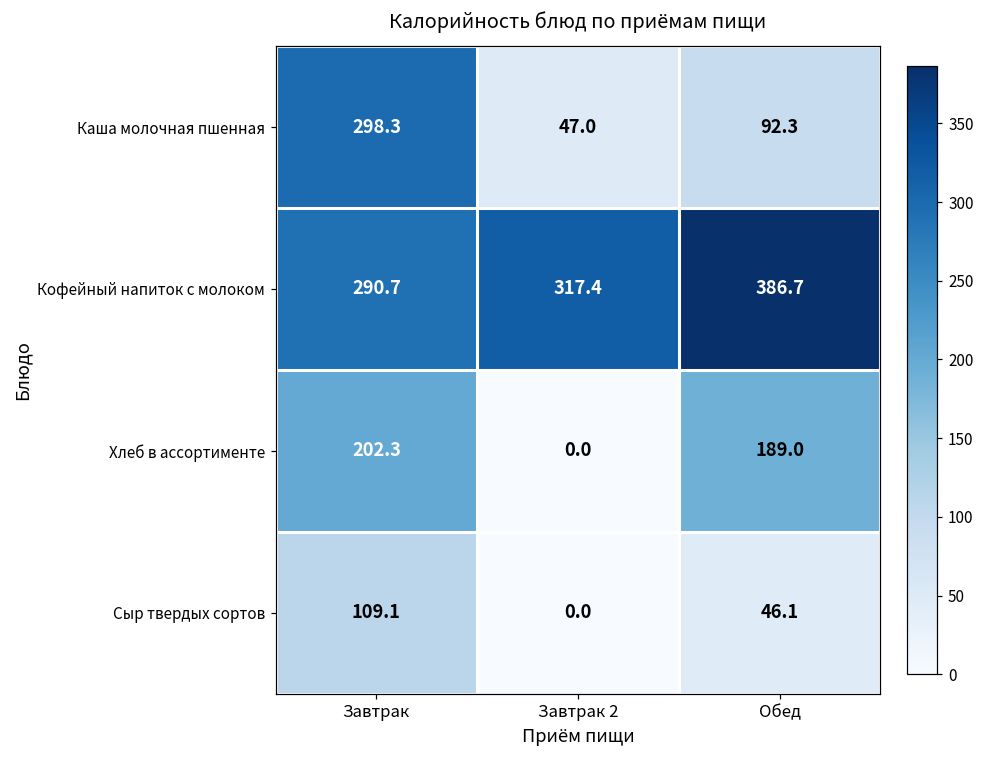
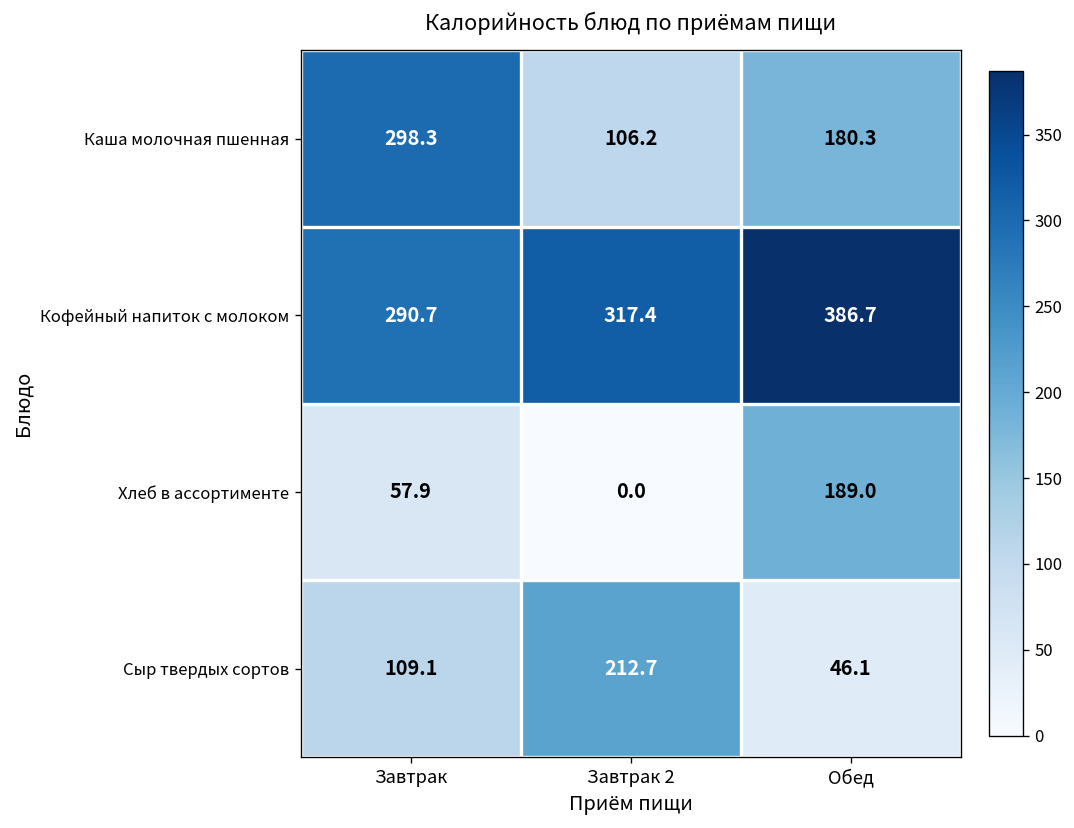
Каша молочная пшенная, Завтрак 2: 47.0 -> 106.2
Каша молочная пшенная, Обед: 92.3 -> 180.3
Хлеб в ассортименте, Завтрак: 202.3 -> 57.9
Сыр твердых сортов, Завтрак 2: 0.0 -> 212.7
